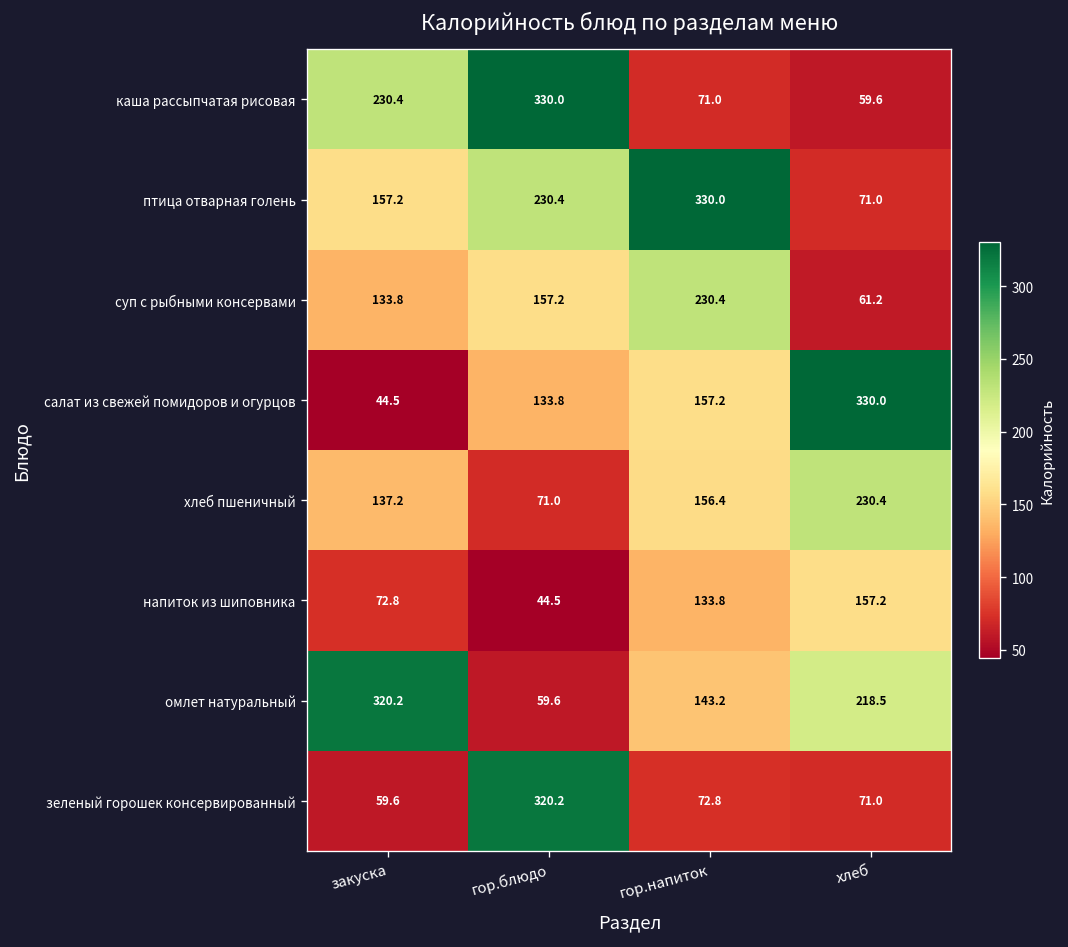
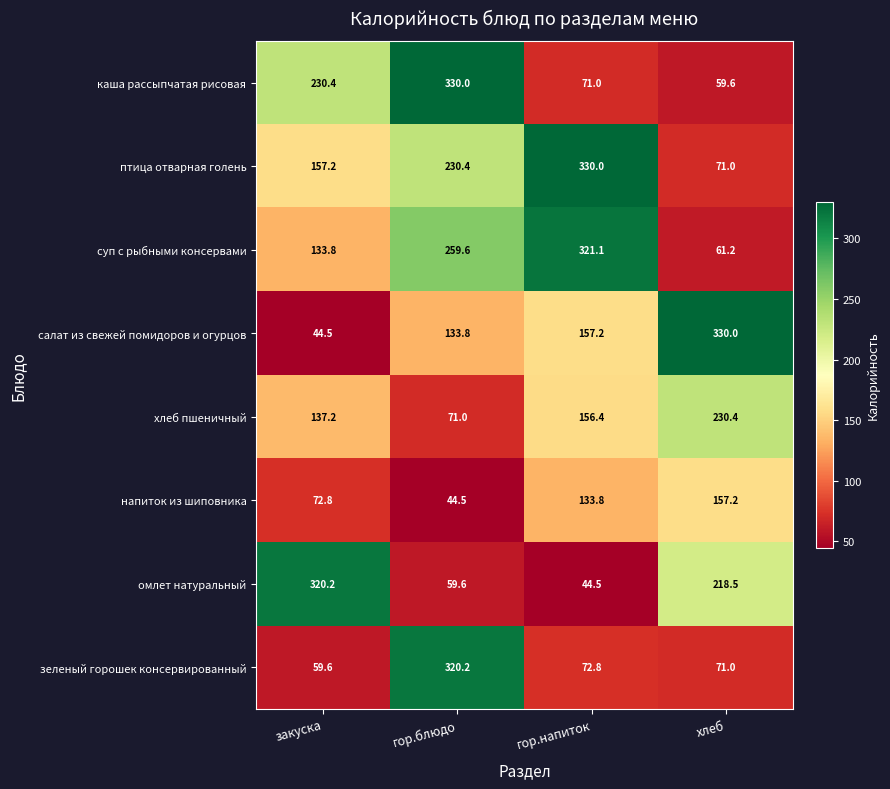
суп с рыбными консервами, гор.блюдо: 157.2 -> 259.6
суп с рыбными консервами, гор.напиток: 230.4 -> 321.1
омлет натуральный, гор.напиток: 143.2 -> 44.5
